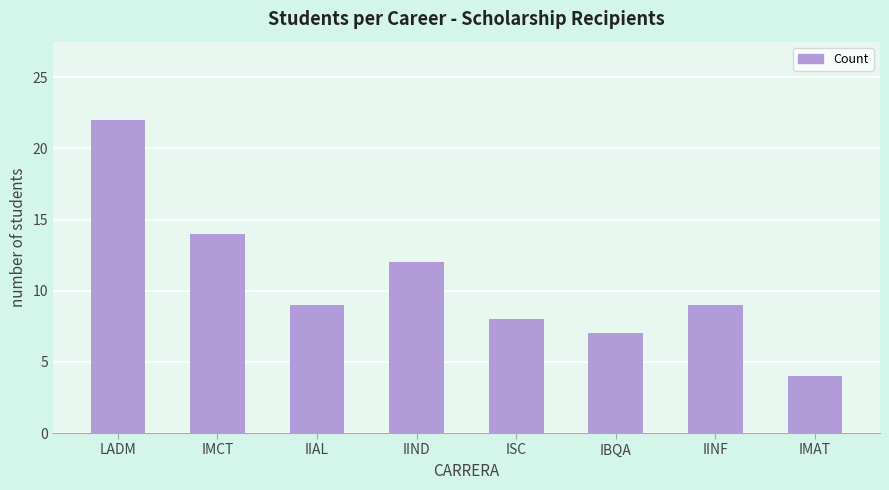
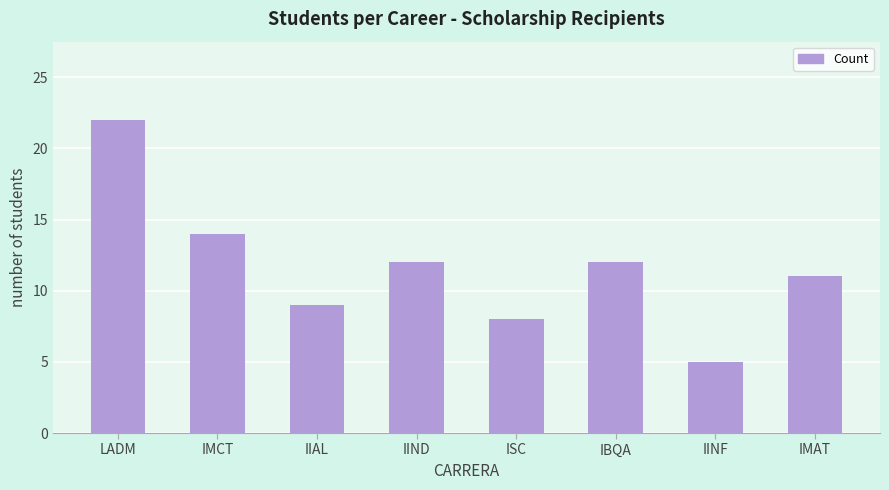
IBQA: 7 -> 12
IINF: 9 -> 5
IMAT: 4 -> 11
